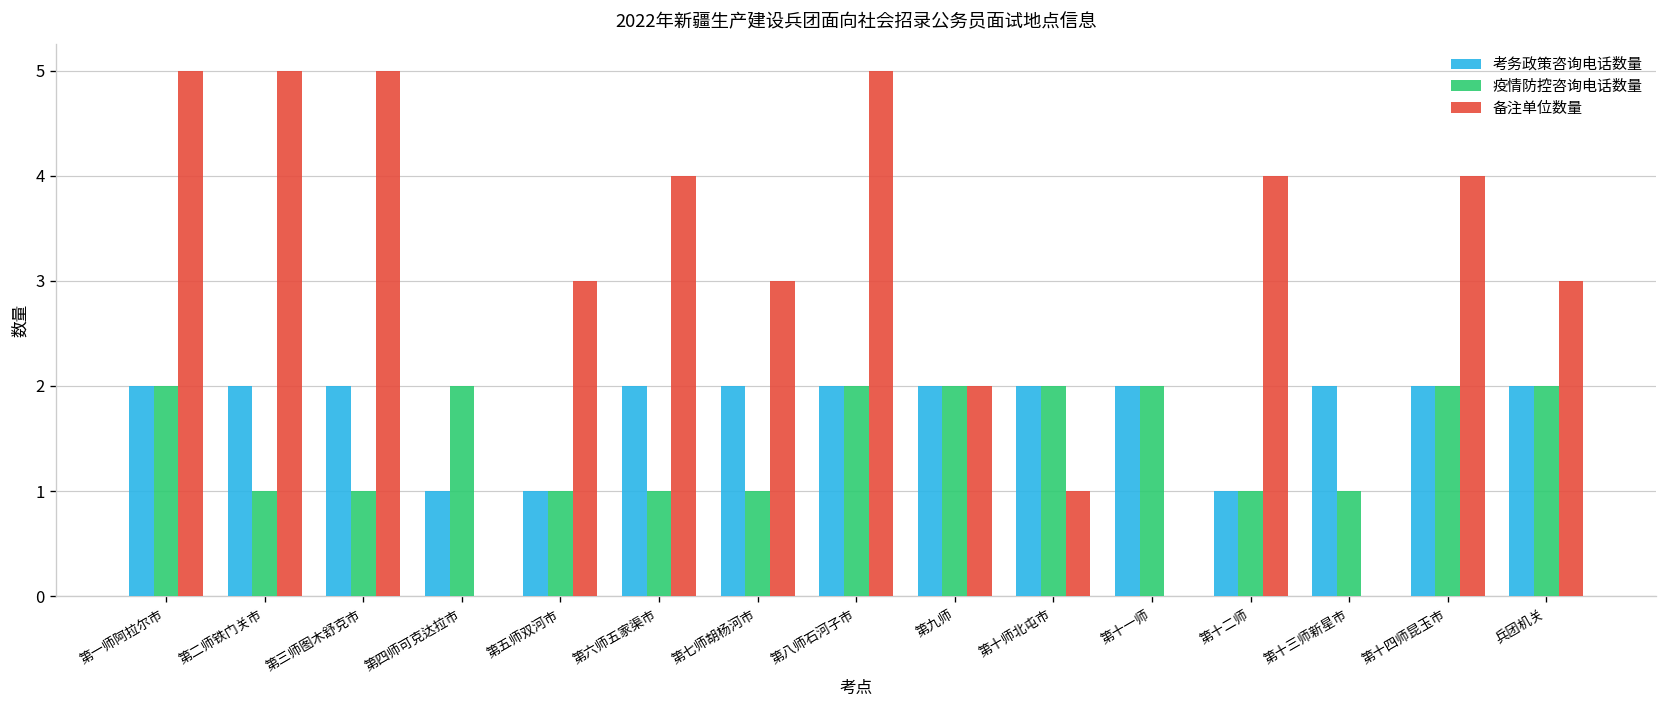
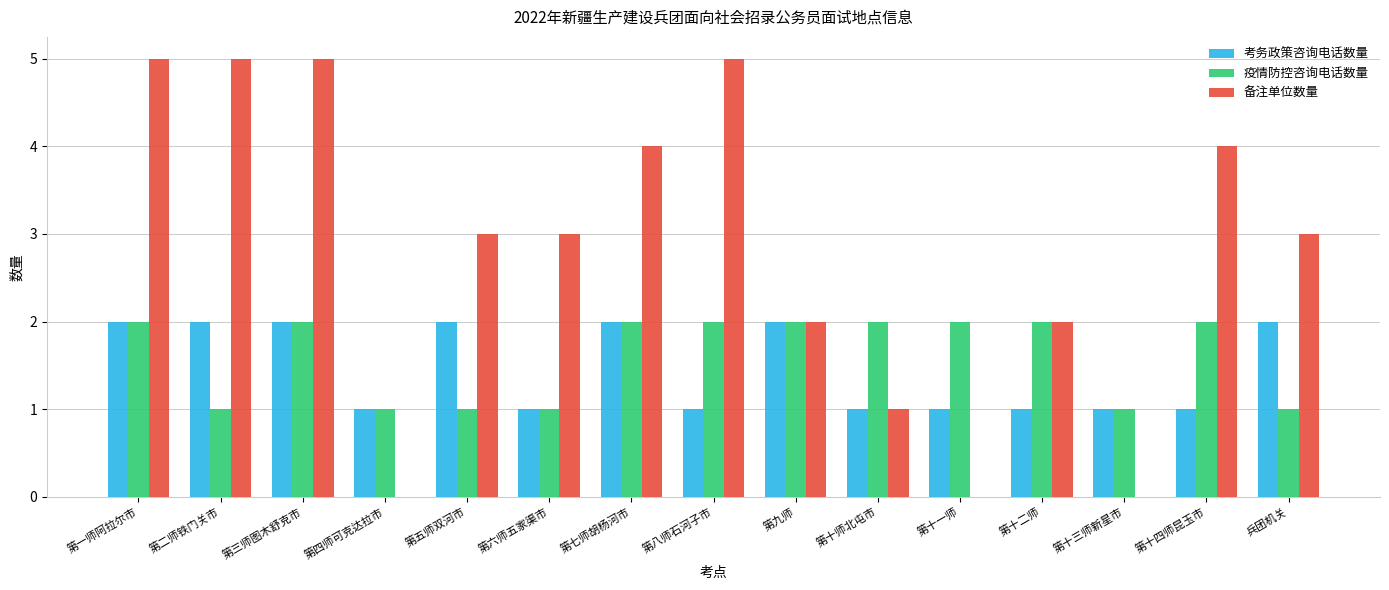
疫情防控咨询电话数量, 第三师图木舒克市: 1 -> 2
疫情防控咨询电话数量, 第四师可克达拉市: 2 -> 1
考务政策咨询电话数量, 第五师双河市: 1 -> 2
考务政策咨询电话数量, 第六师五家渠市: 2 -> 1
备注单位数量, 第六师五家渠市: 4 -> 3
疫情防控咨询电话数量, 第七师胡杨河市: 1 -> 2
备注单位数量, 第七师胡杨河市: 3 -> 4
考务政策咨询电话数量, 第八师石河子市: 2 -> 1
考务政策咨询电话数量, 第十师北屯市: 2 -> 1
考务政策咨询电话数量, 第十一师: 2 -> 1
疫情防控咨询电话数量, 第十二师: 1 -> 2
备注单位数量, 第十二师: 4 -> 2
考务政策咨询电话数量, 第十三师新星市: 2 -> 1
考务政策咨询电话数量, 第十四师昆玉市: 2 -> 1
疫情防控咨询电话数量, 兵团机关: 2 -> 1
